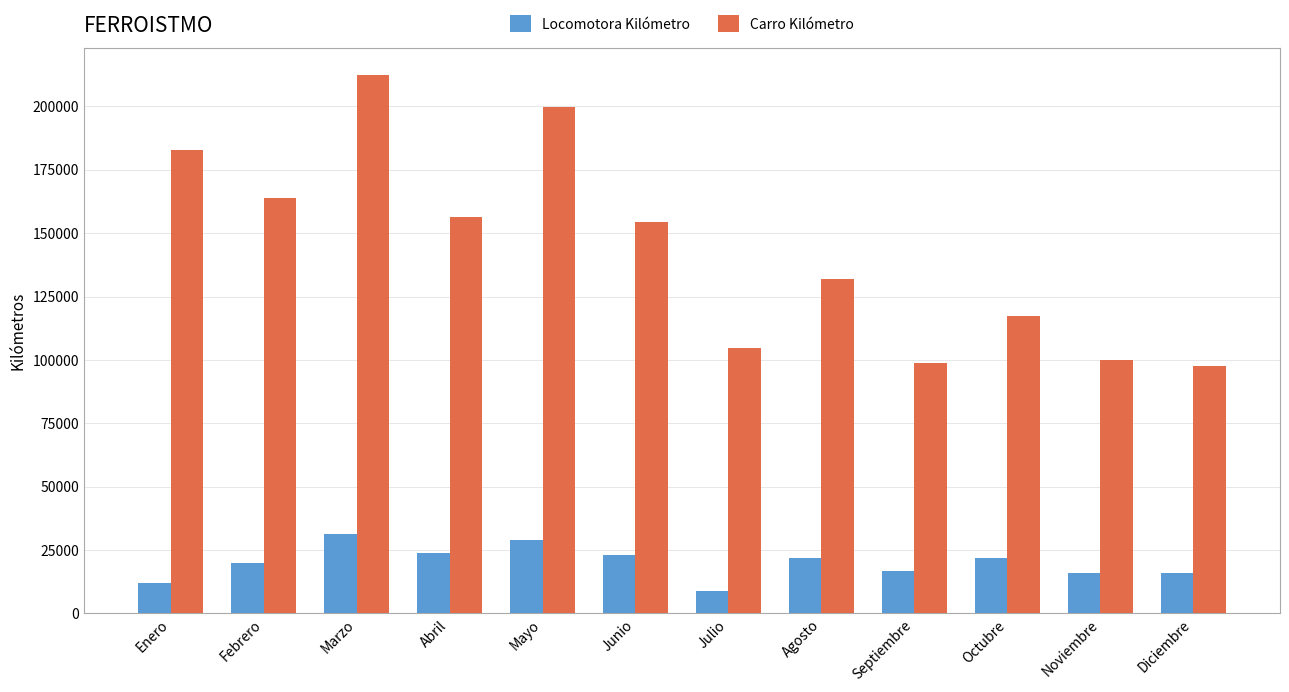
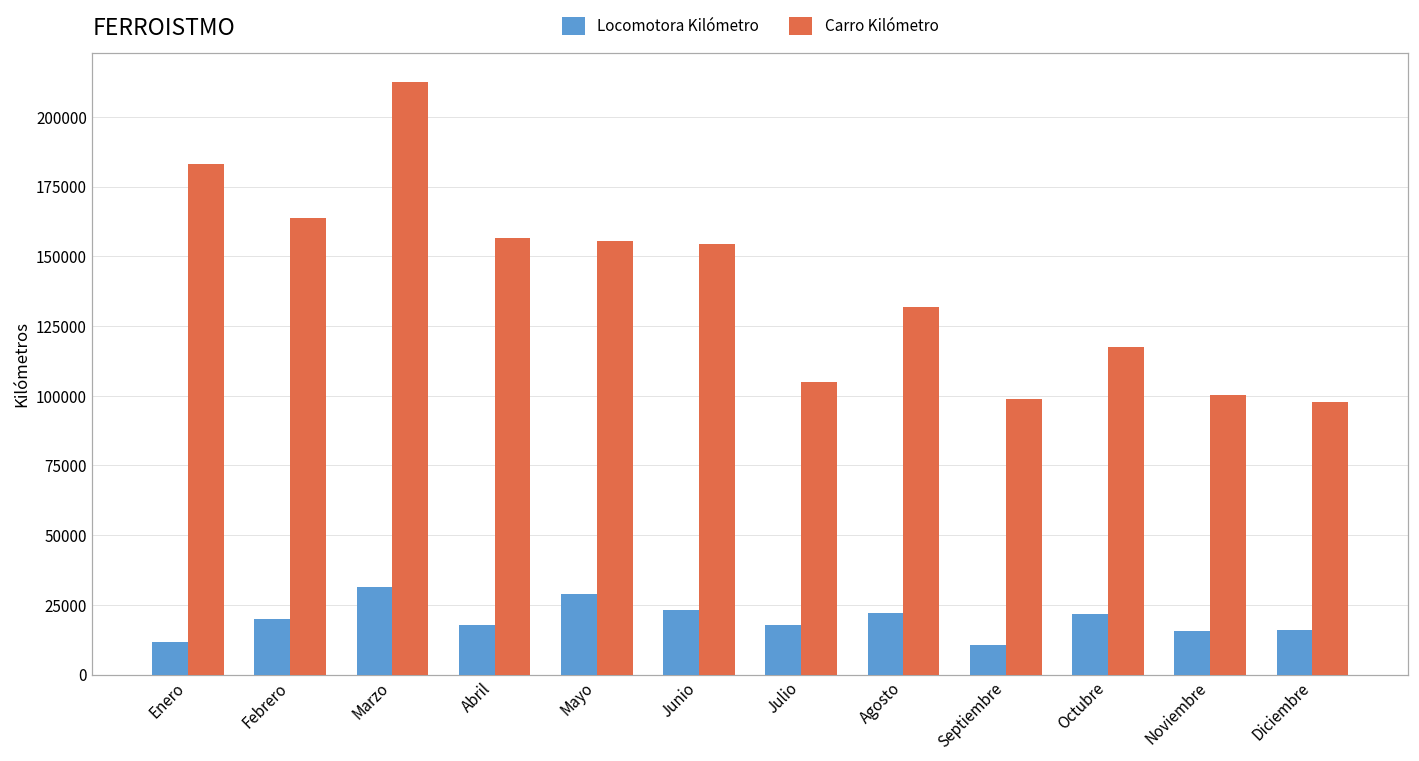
Locomotora Kilómetro, Abril: 24000 -> 18000
Carro Kilómetro, Mayo: 200000 -> 155000
Locomotora Kilómetro, Julio: 9000 -> 18000
Locomotora Kilómetro, Septiembre: 17000 -> 11000
